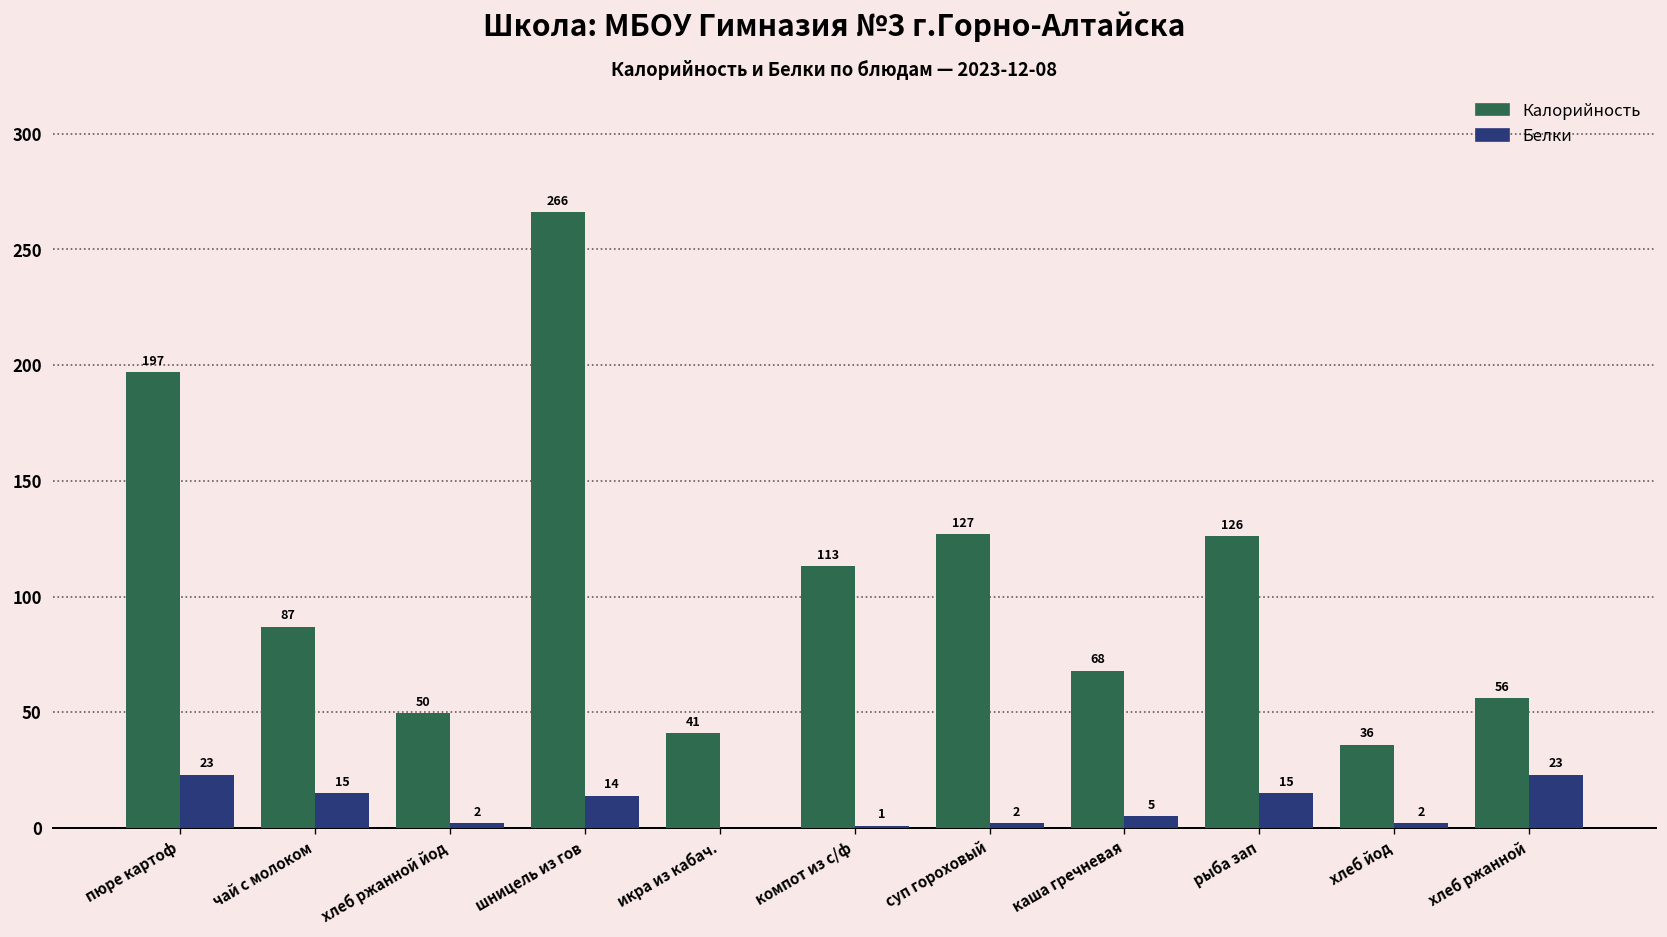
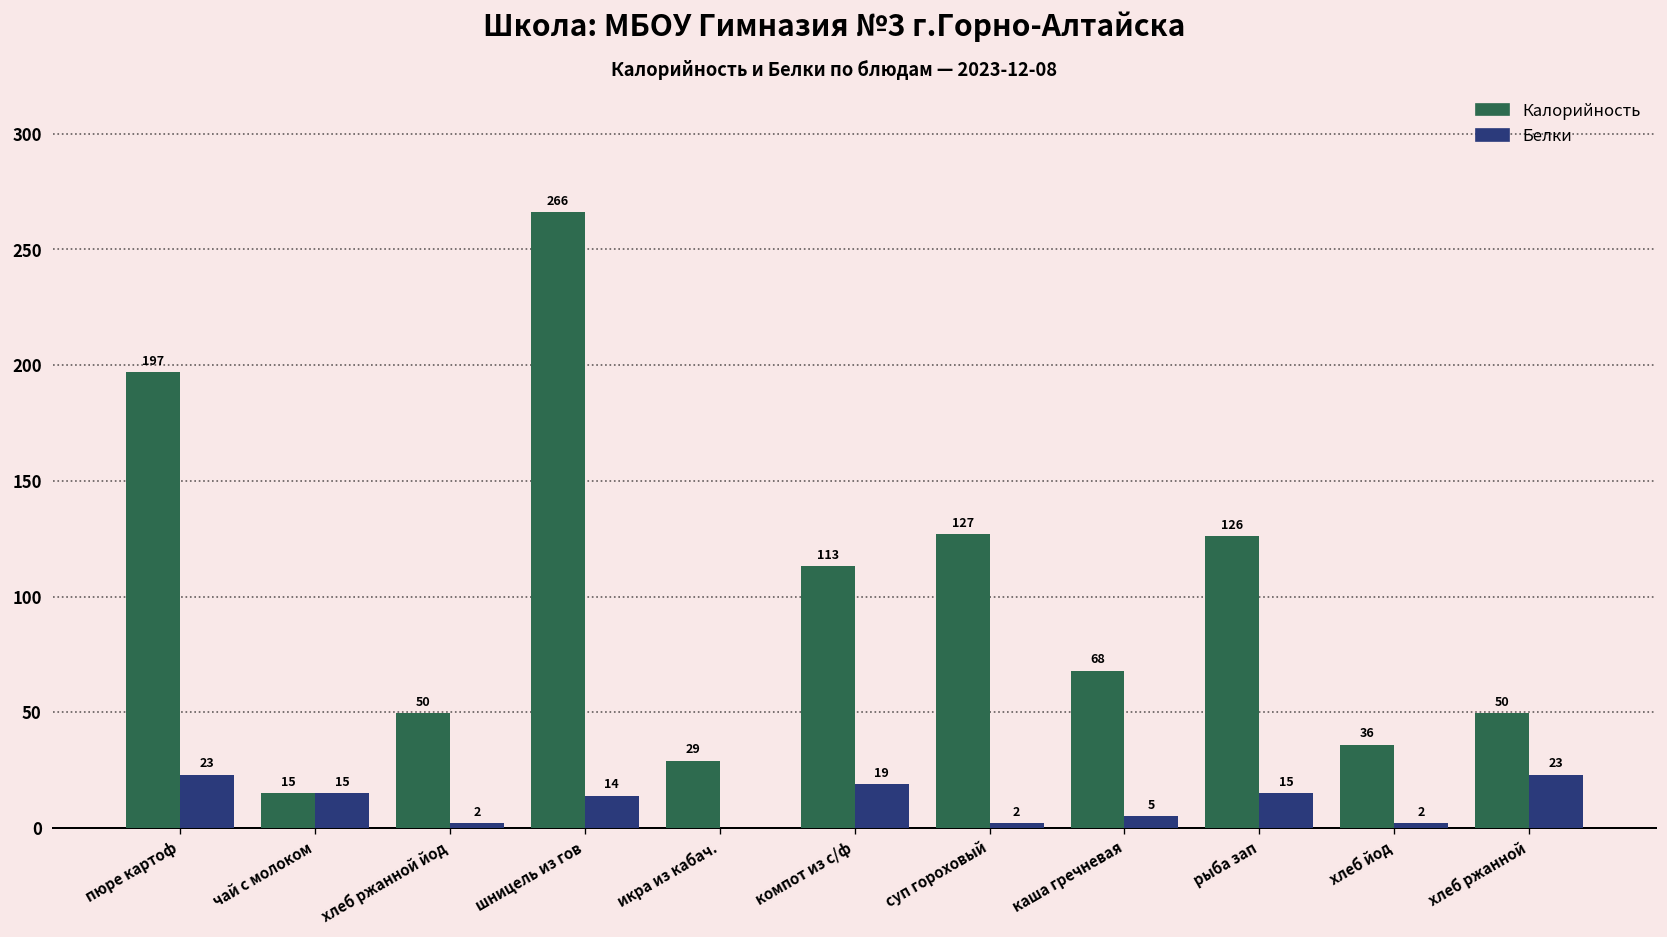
Калорийность, чай с молоком: 87 -> 15
Калорийность, икра из кабач.: 41 -> 29
Белки, компот из с/ф: 1 -> 19
Калорийность, хлеб ржанной: 56 -> 50
